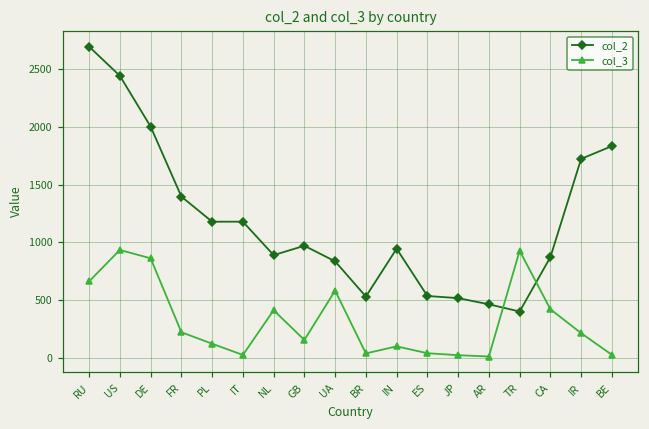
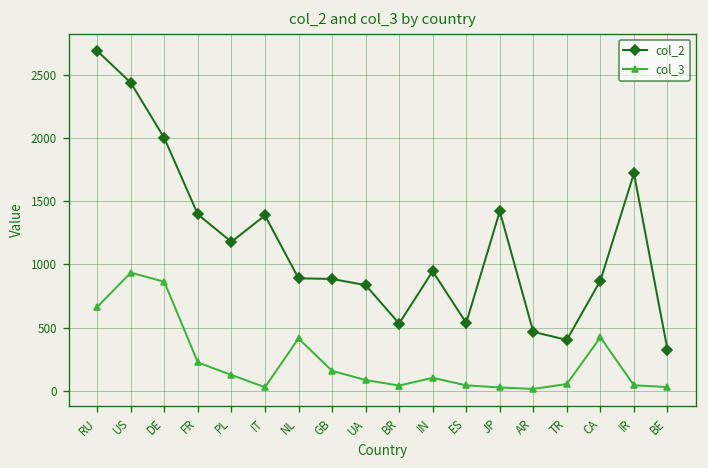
col_2, IT: 1180 -> 1390
col_2, GB: 970 -> 880
col_3, UA: 580 -> 80
col_2, JP: 520 -> 1420
col_3, TR: 930 -> 50
col_3, IR: 220 -> 40
col_2, BE: 1830 -> 320
